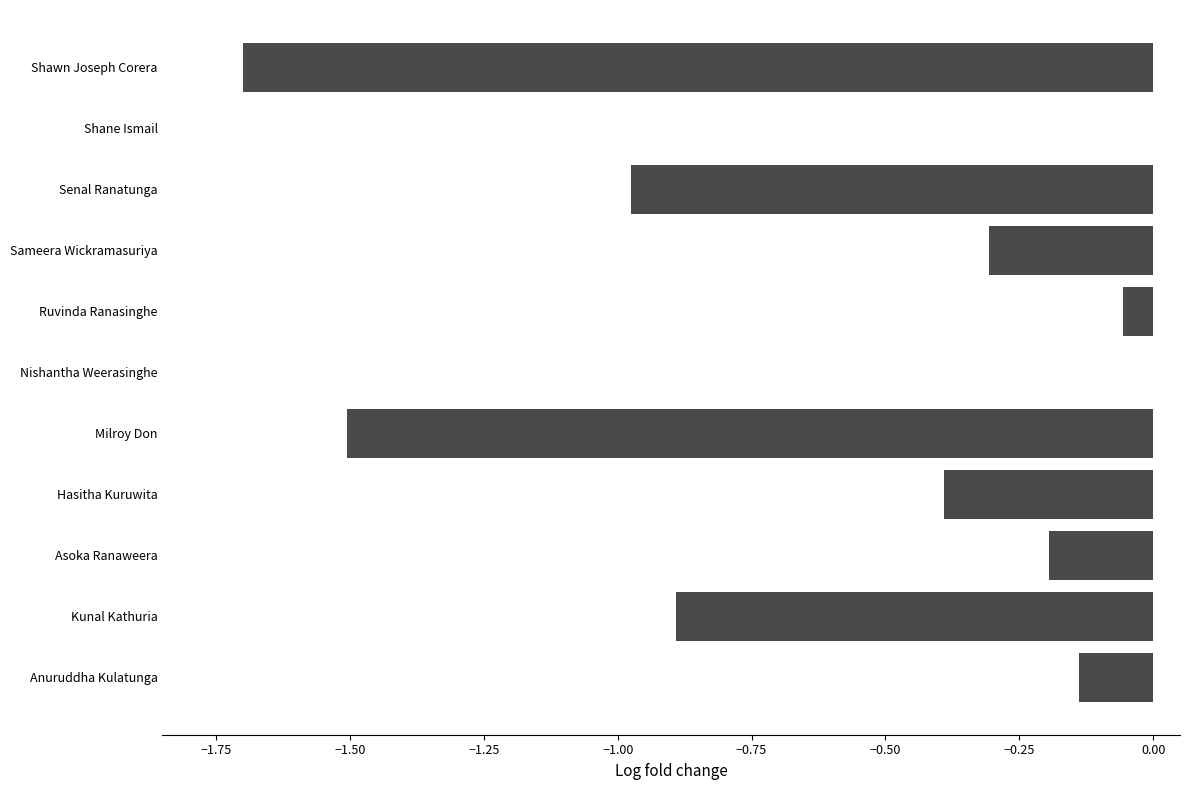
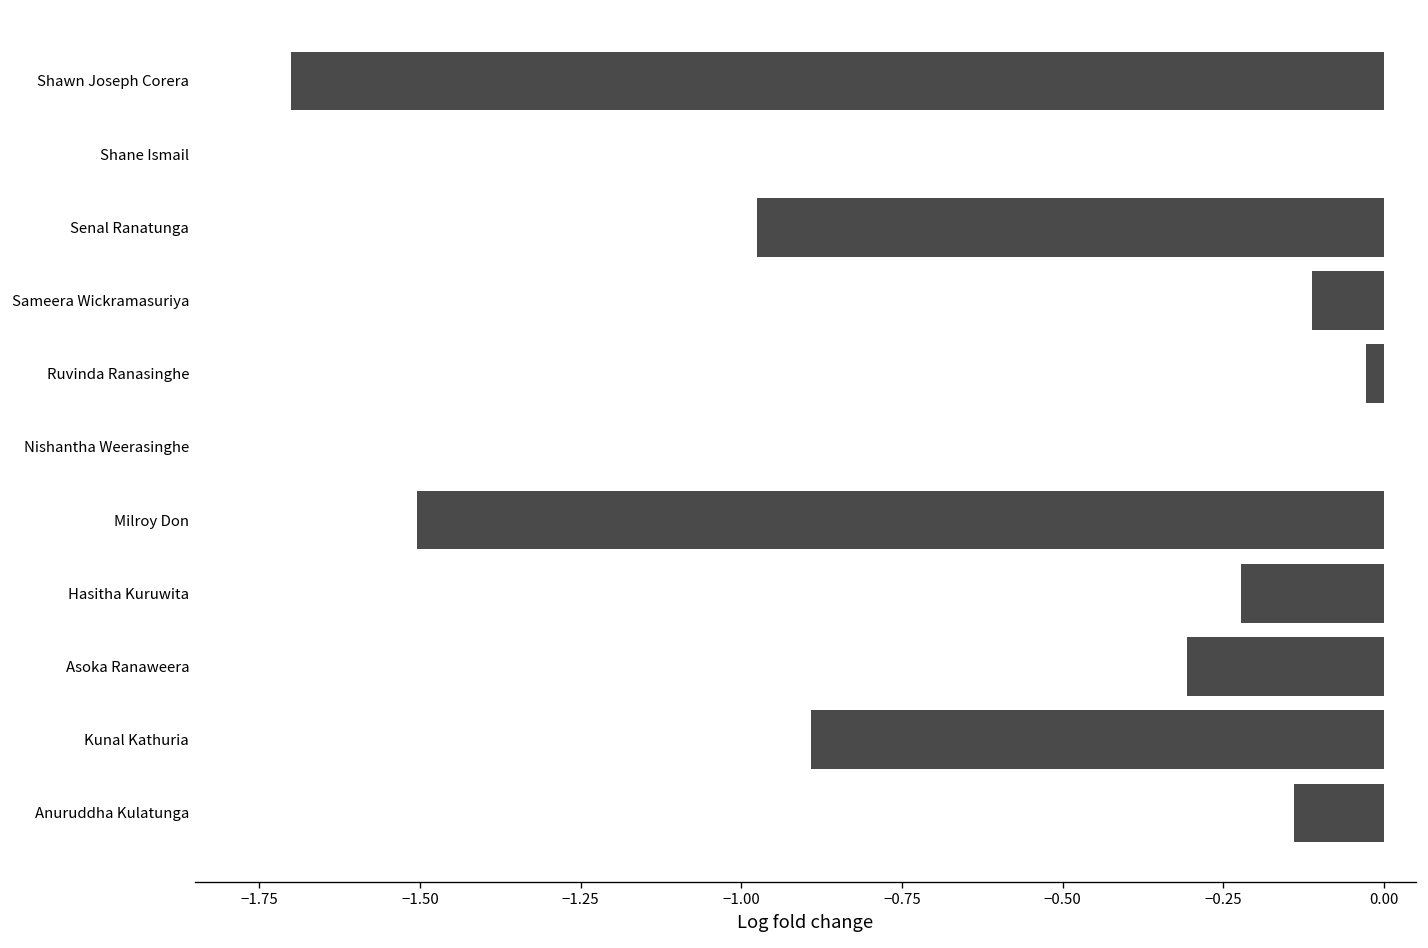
Sameera Wickramasuriya: -0.31 -> -0.11
Ruvinda Ranasinghe: -0.06 -> -0.03
Hasitha Kuruwita: -0.39 -> -0.22
Asoka Ranaweera: -0.20 -> -0.31
